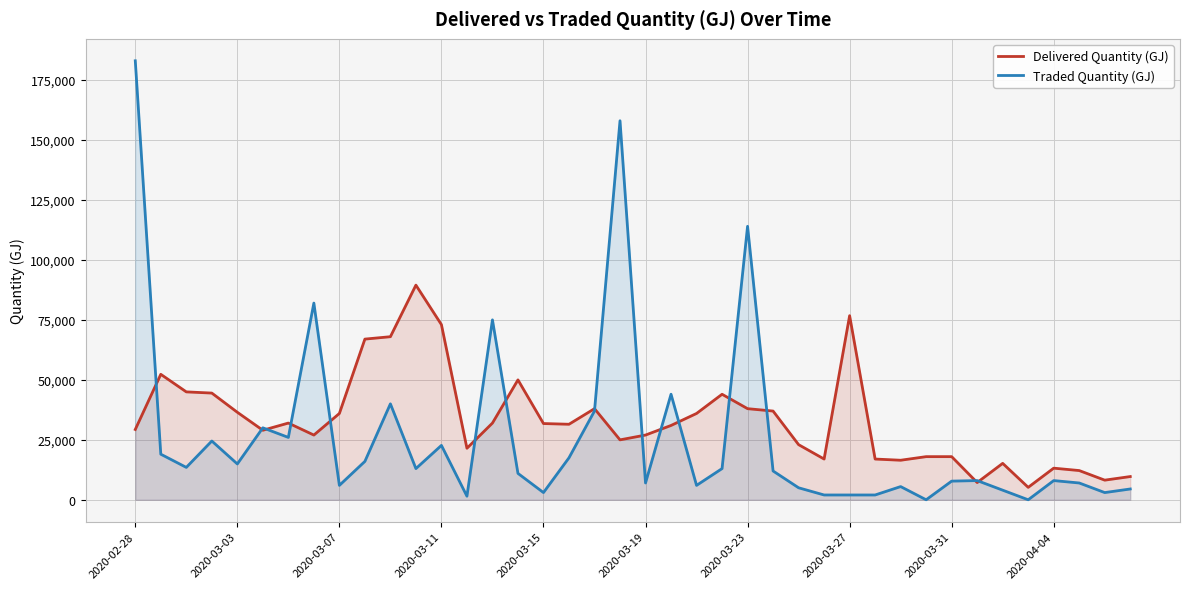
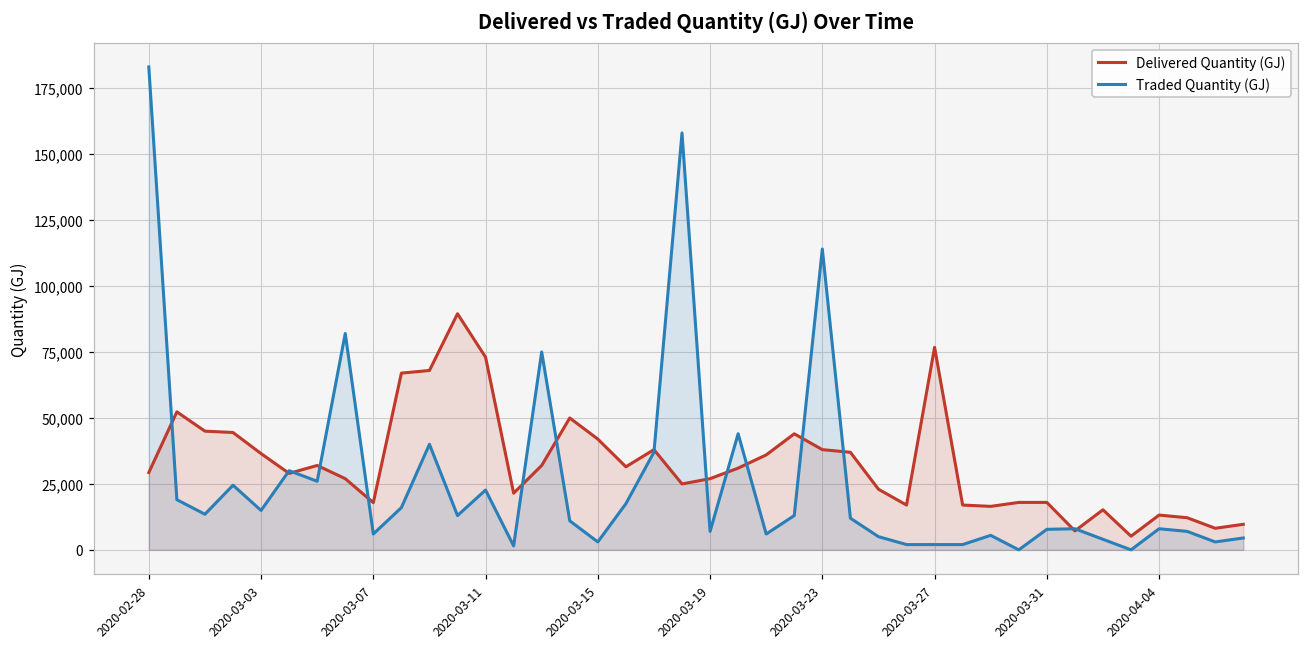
Delivered Quantity (GJ), 2020-03-07: 36,000 -> 18,000
Delivered Quantity (GJ), 2020-03-15: 32,000 -> 42,000
